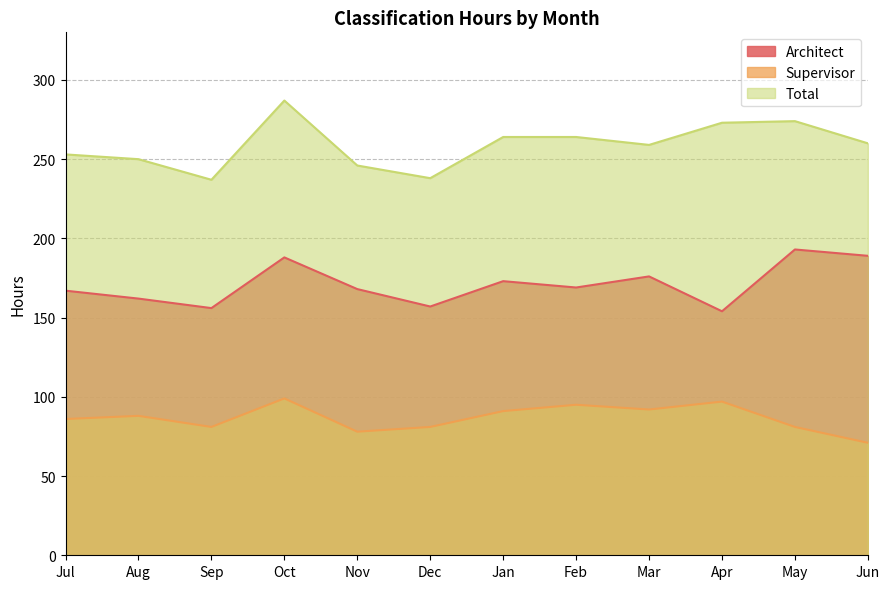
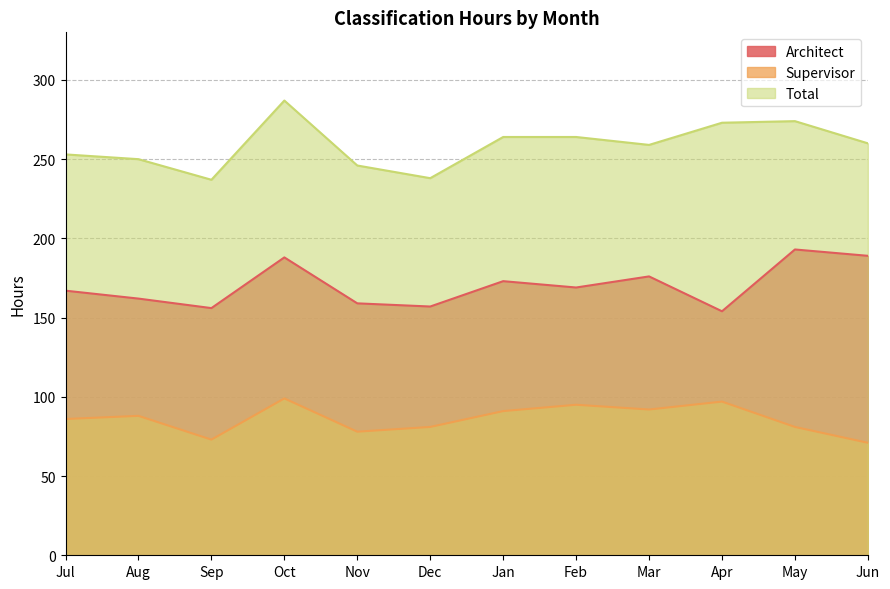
Supervisor, Sep: 81 -> 73
Architect, Nov: 168 -> 159
